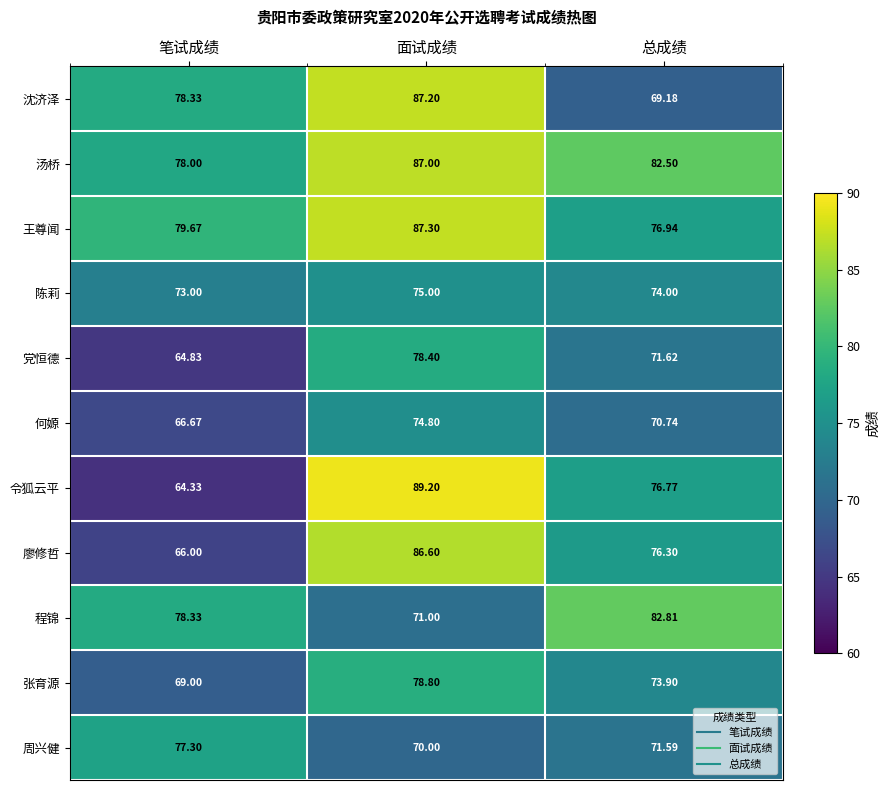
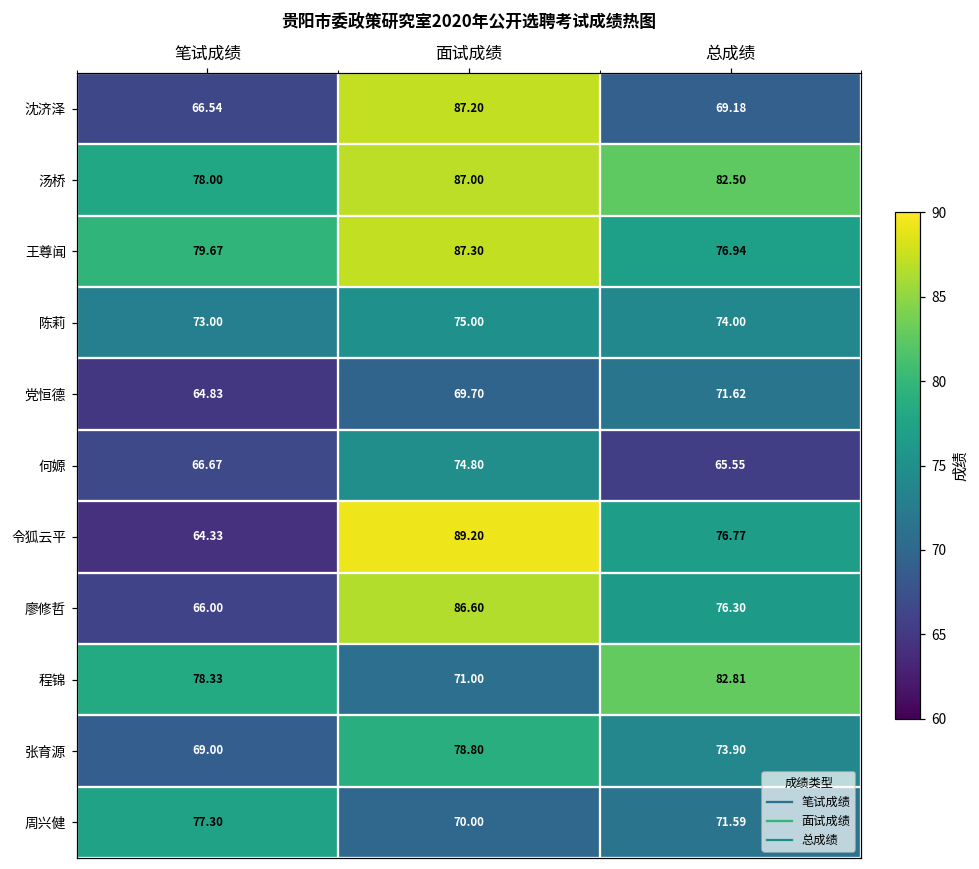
沈济泽, 笔试成绩: 78.33 -> 66.54
党恒德, 面试成绩: 78.40 -> 69.70
何嫄, 总成绩: 70.74 -> 65.55
